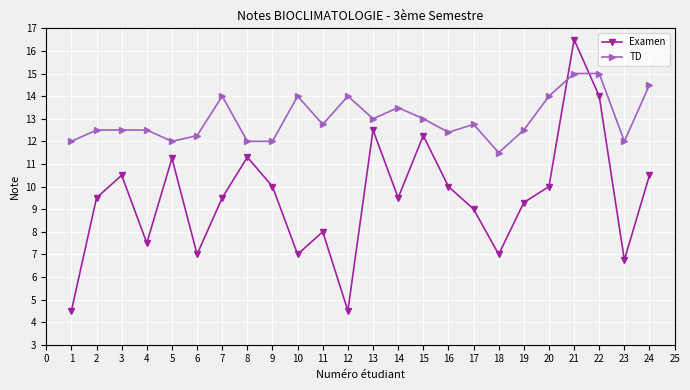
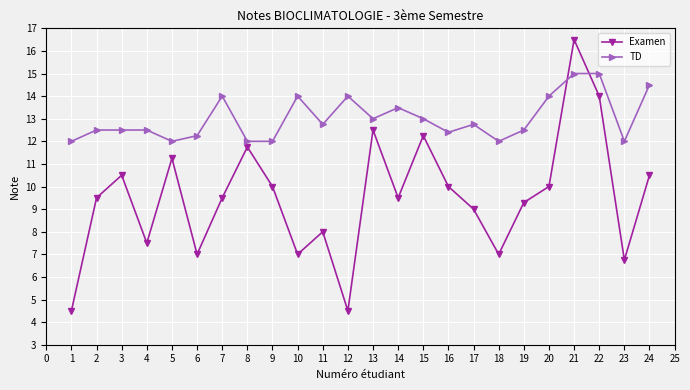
Examen, 8: 11.3 -> 11.8
TD, 18: 11.5 -> 12.0
